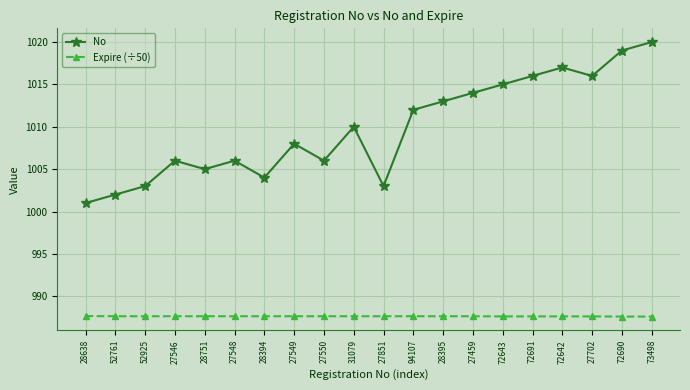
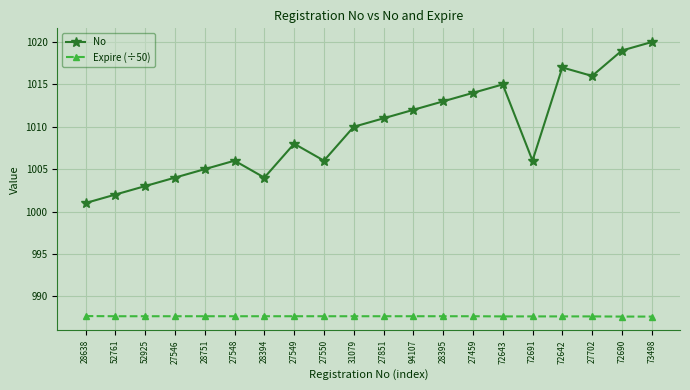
No, 27546: 1006 -> 1004
No, 27851: 1003 -> 1011
No, 72691: 1016 -> 1006
